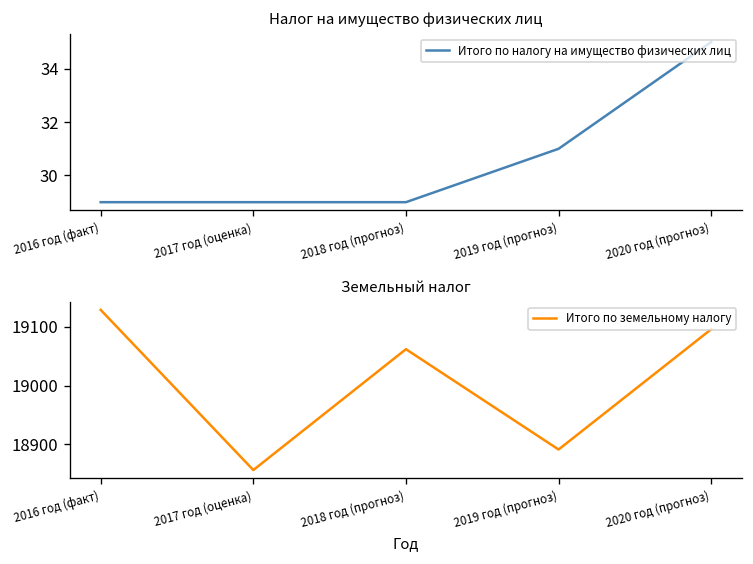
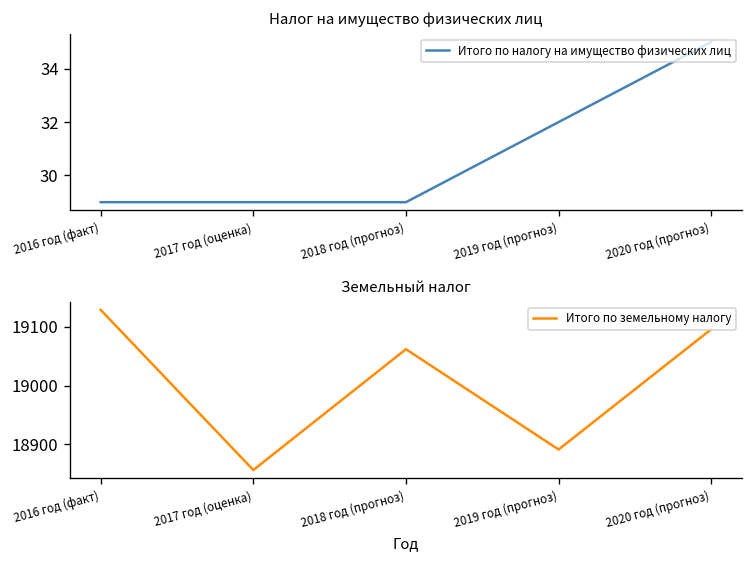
Налог на имущество физических лиц, 2019 год (прогноз): 31 -> 32
